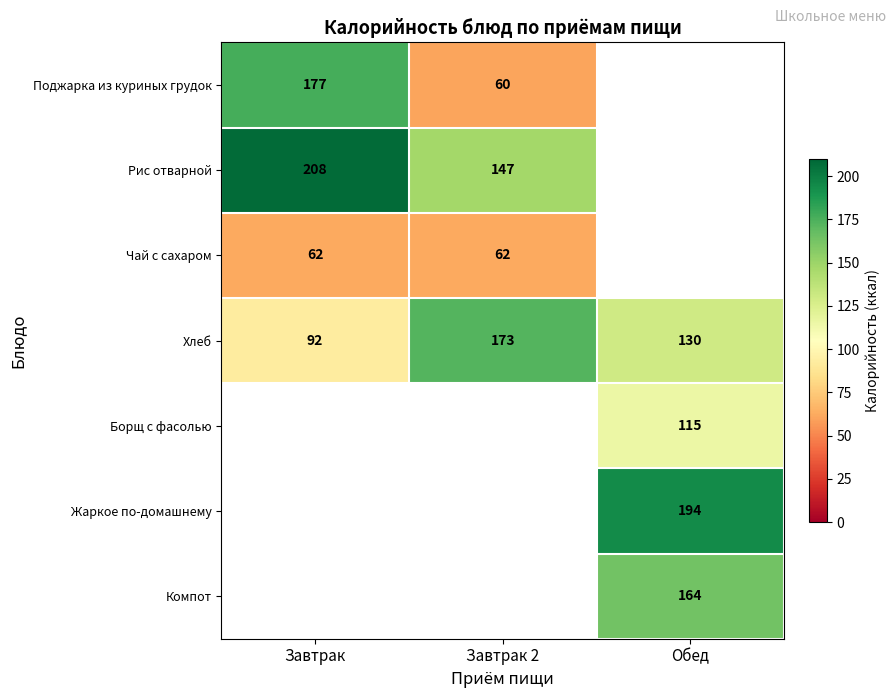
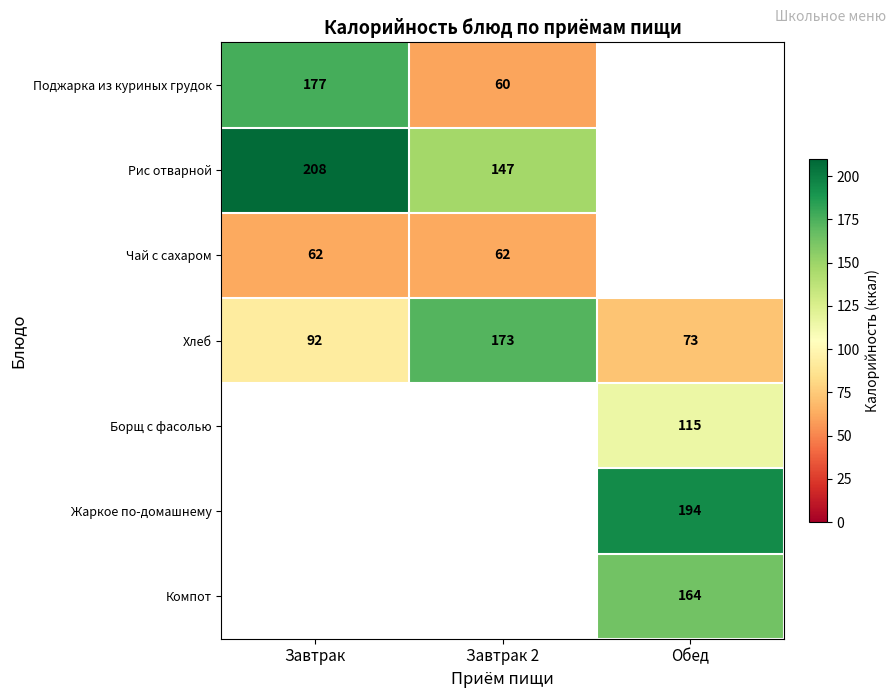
Хлеб, Обед: 130 -> 73
